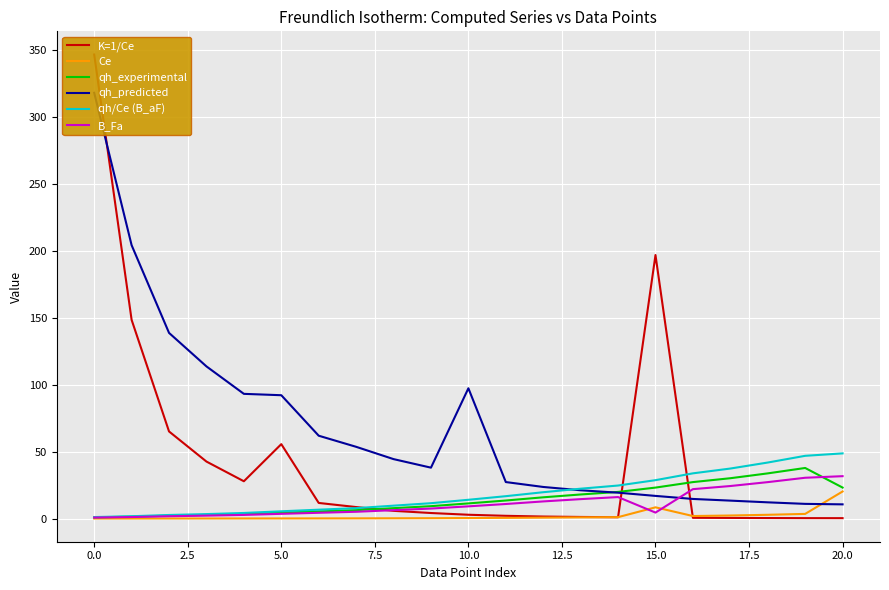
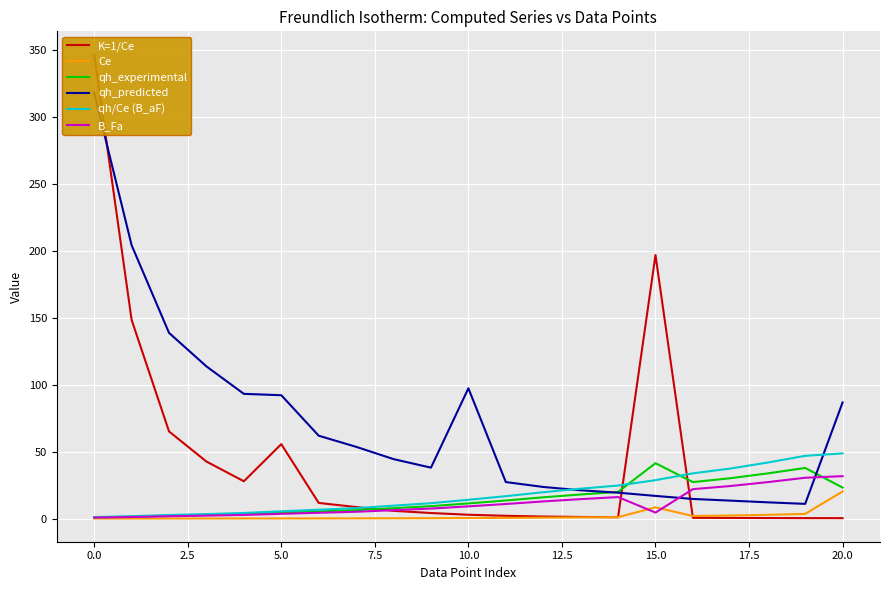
qh_experimental, 15.0: 23 -> 41
qh_predicted, 20.0: 11 -> 87
